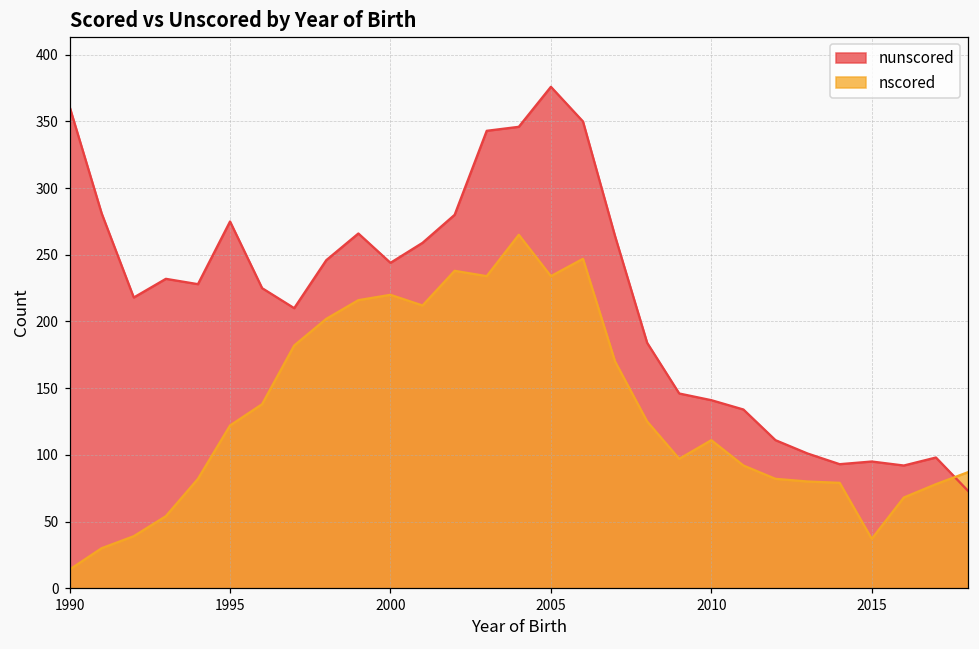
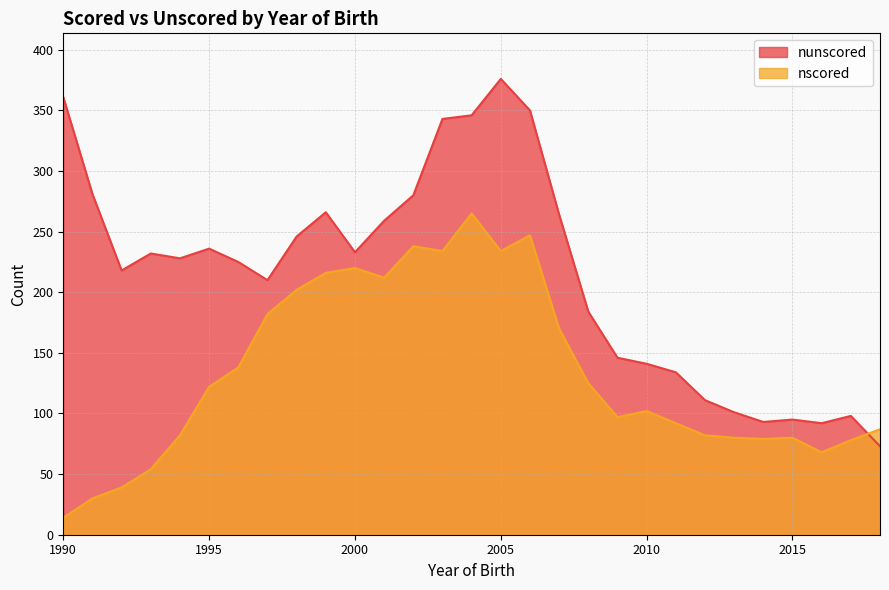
nunscored, 1995: 275 -> 236
nunscored, 2000: 244 -> 233
nscored, 2010: 111 -> 102
nscored, 2015: 37 -> 80
